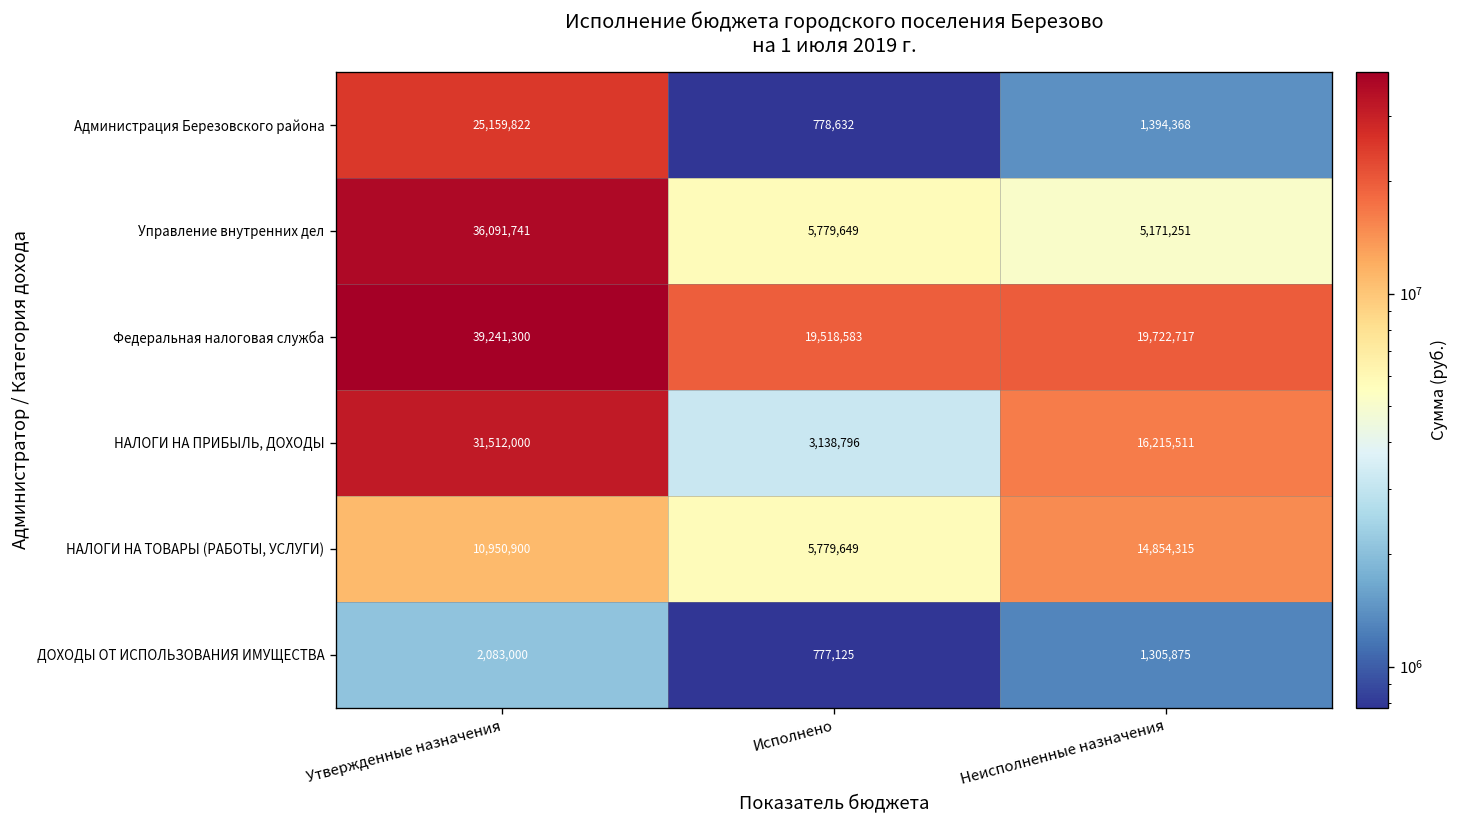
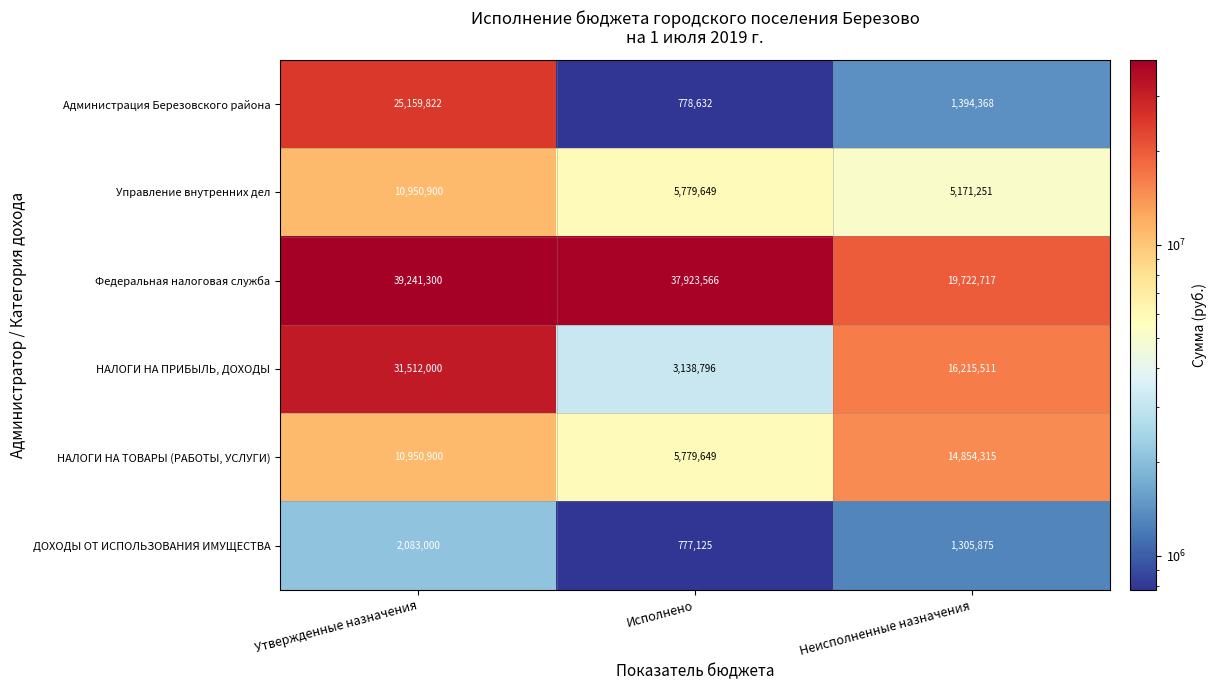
Управление внутренних дел, Утвержденные назначения: 36,091,741 -> 10,950,900
Федеральная налоговая служба, Исполнено: 19,518,583 -> 37,923,566
